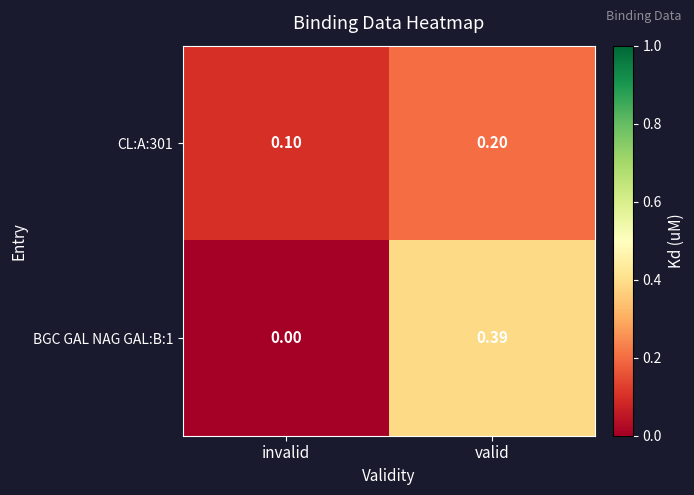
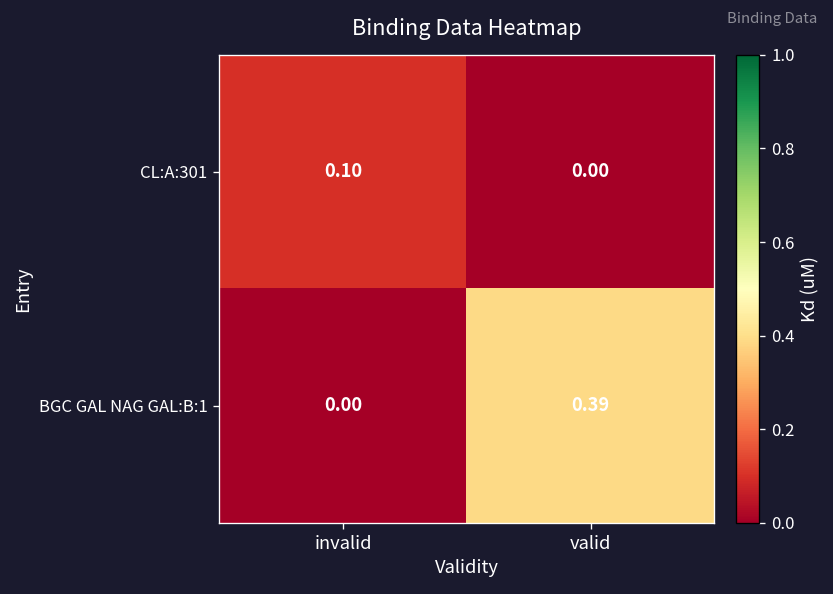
CL:A:301, valid: 0.20 -> 0.00
